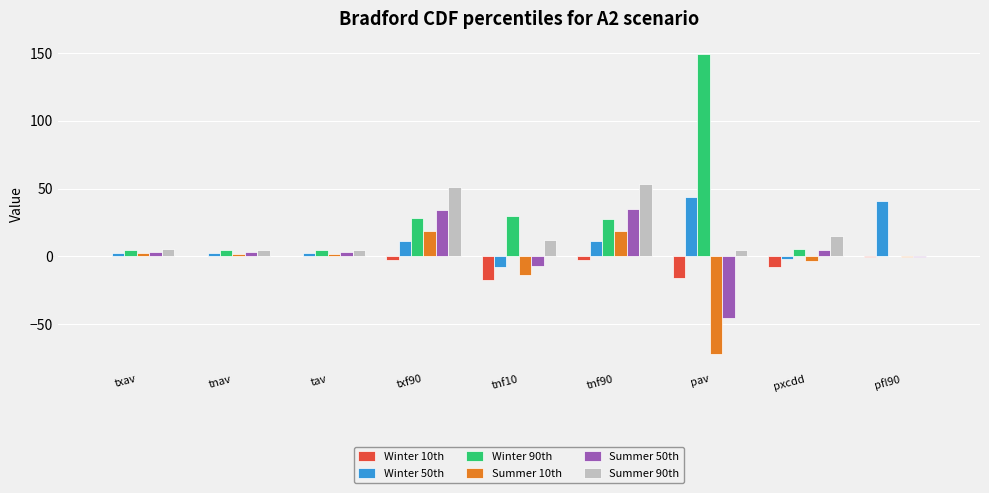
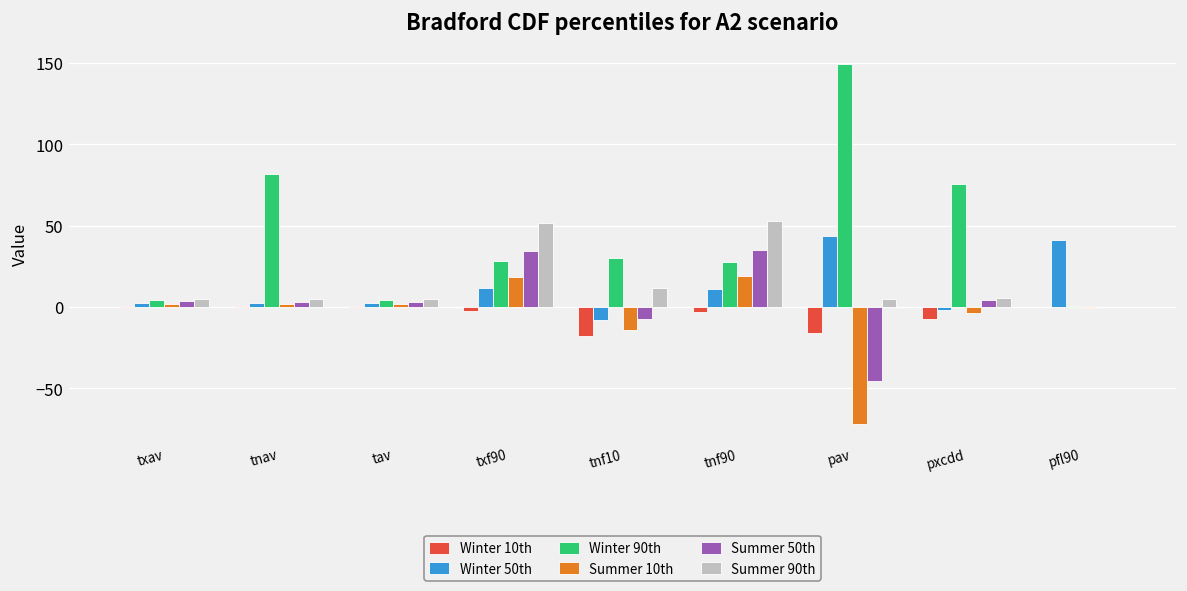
Winter 90th, tnav: 5 -> 82
Winter 90th, pxcdd: 6 -> 75
Summer 90th, pxcdd: 15 -> 5
